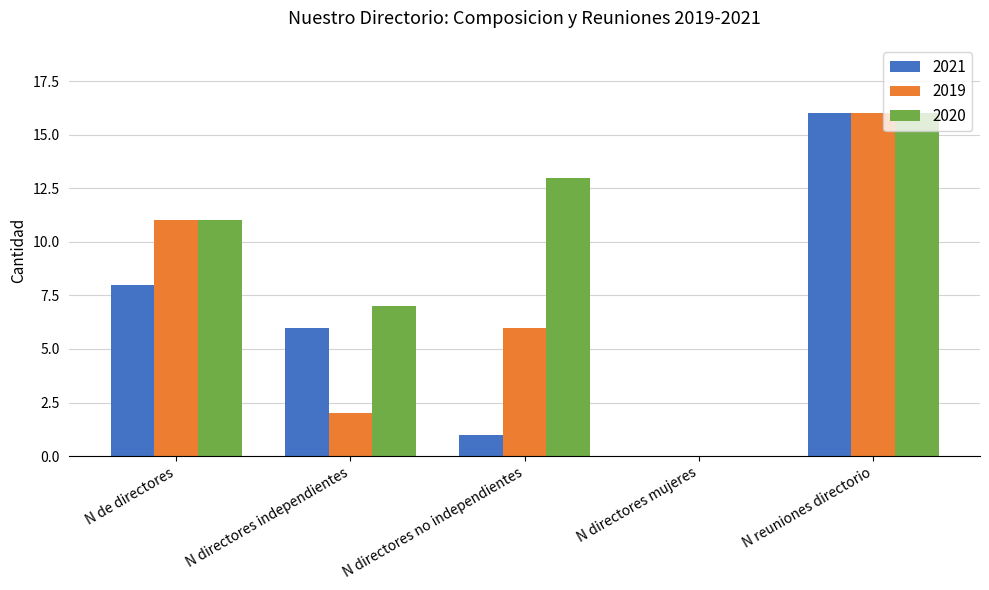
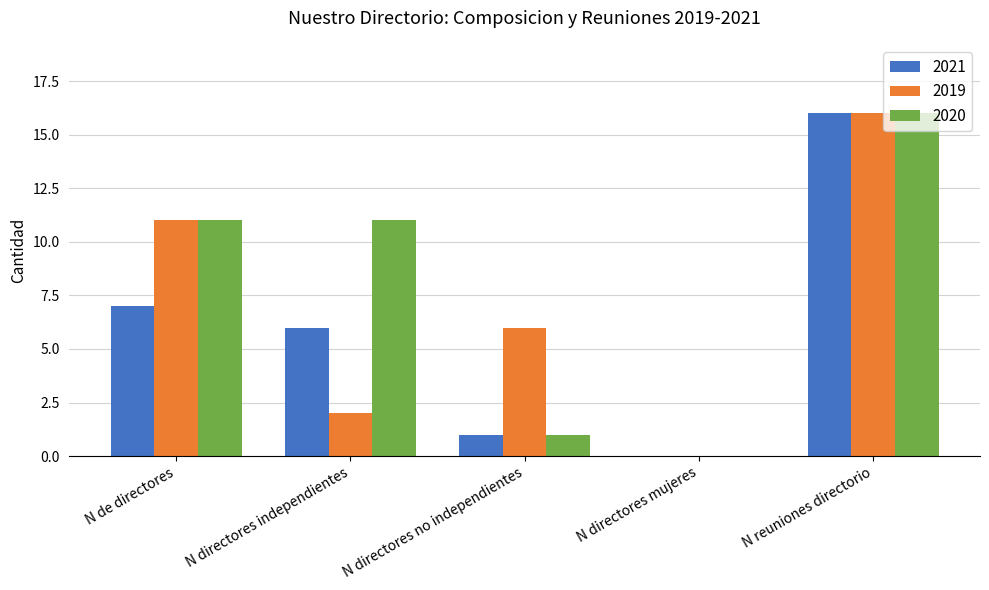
2021, N de directores: 8 -> 7
2020, N directores independientes: 7 -> 11
2020, N directores no independientes: 13 -> 1
